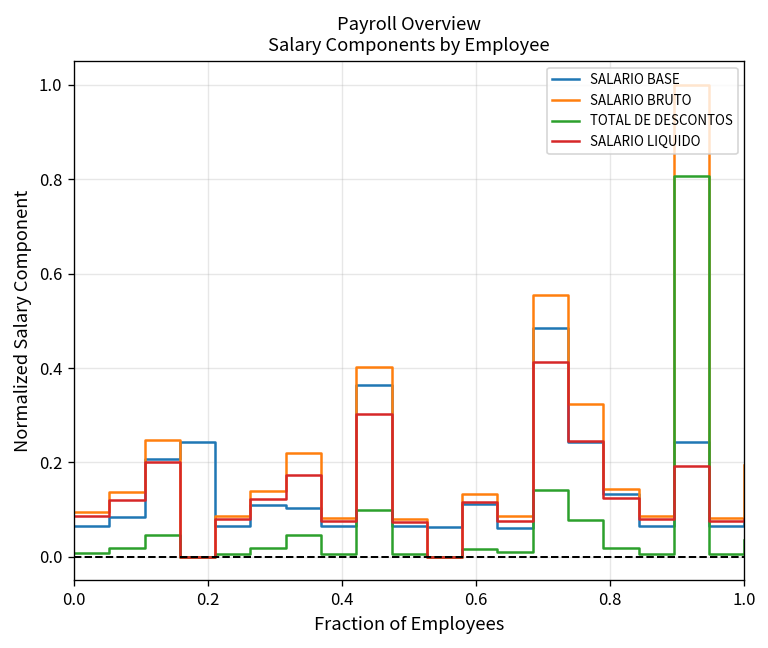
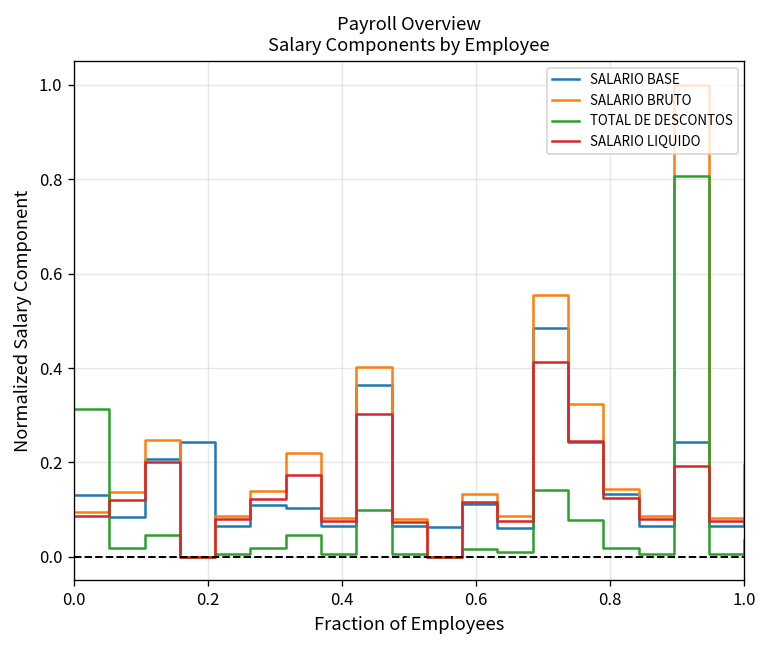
SALARIO BASE, 0.0: 0.07 -> 0.13
TOTAL DE DESCONTOS, 0.0: 0.01 -> 0.31
